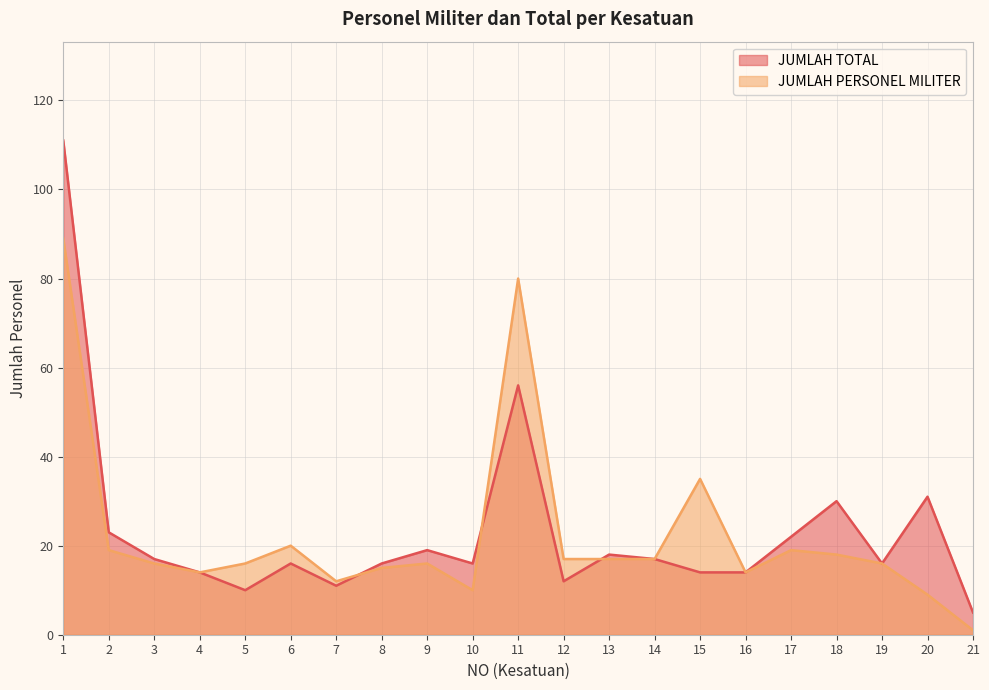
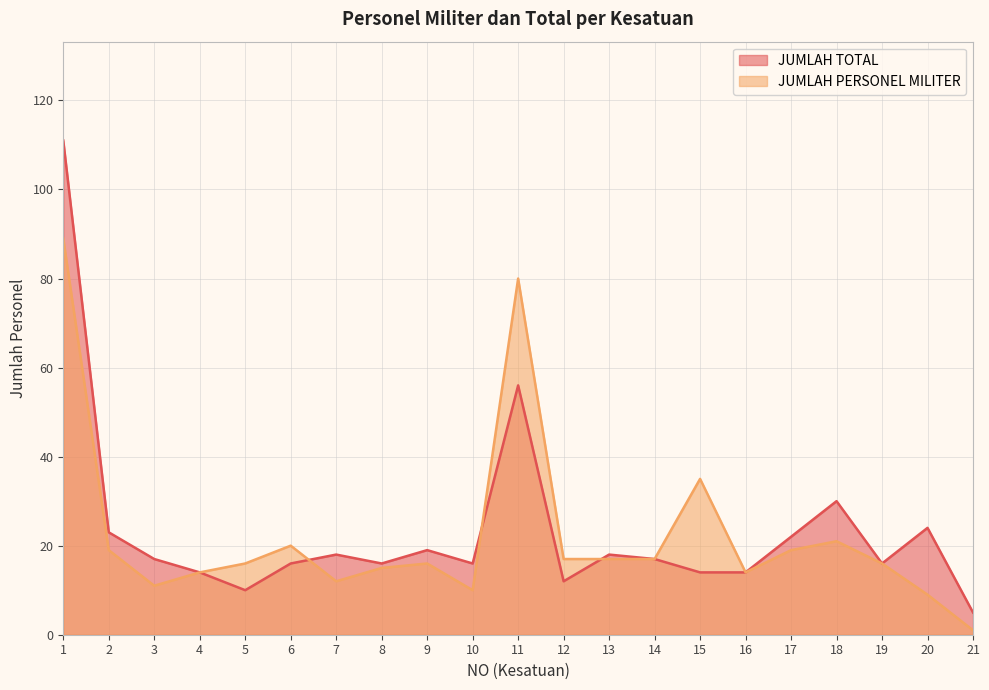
JUMLAH PERSONEL MILITER, 3: 16 -> 11
JUMLAH TOTAL, 7: 11 -> 18
JUMLAH PERSONEL MILITER, 18: 18 -> 21
JUMLAH TOTAL, 20: 31 -> 24
